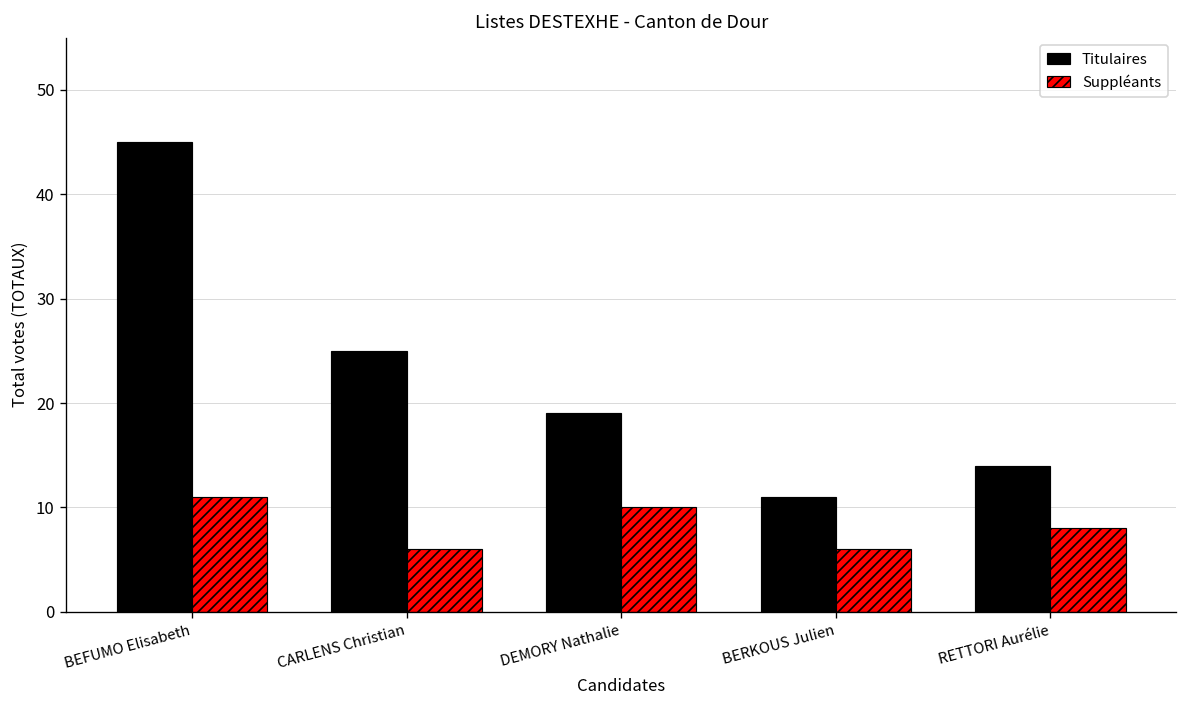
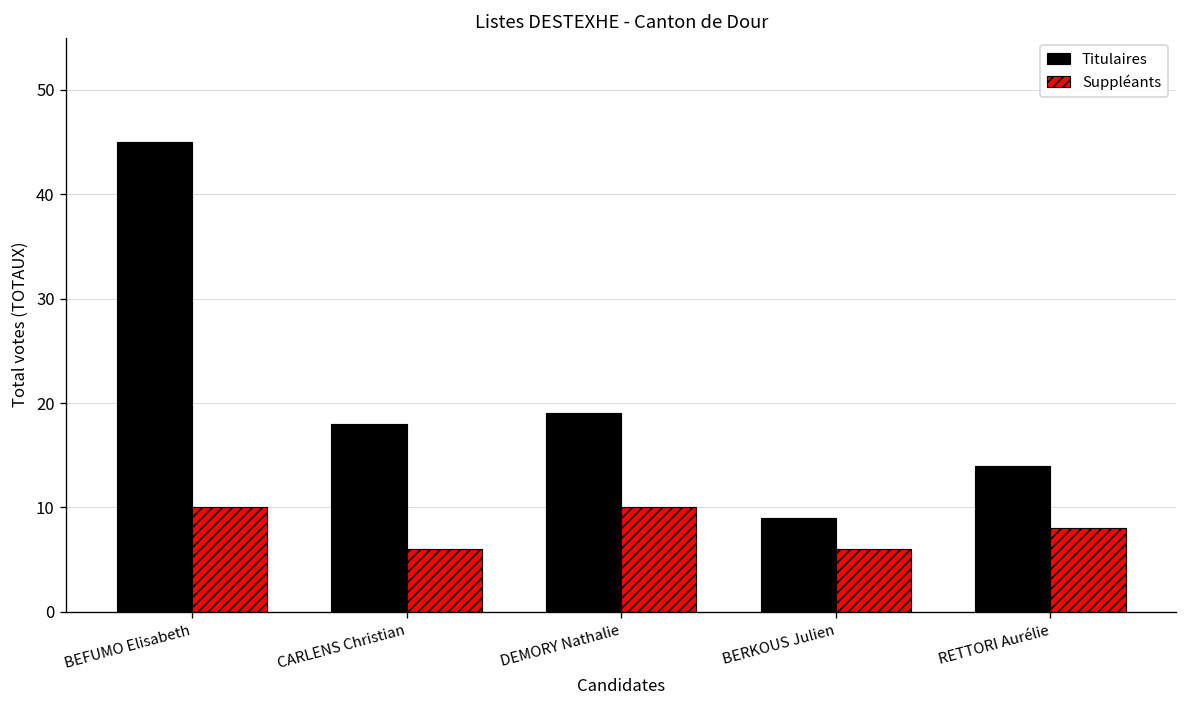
Suppléants, BEFUMO Elisabeth: 11 -> 10
Titulaires, CARLENS Christian: 25 -> 18
Titulaires, BERKOUS Julien: 11 -> 9
